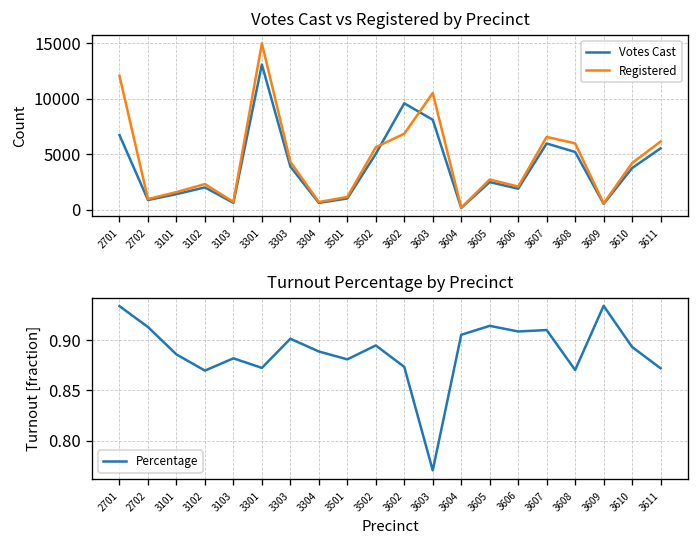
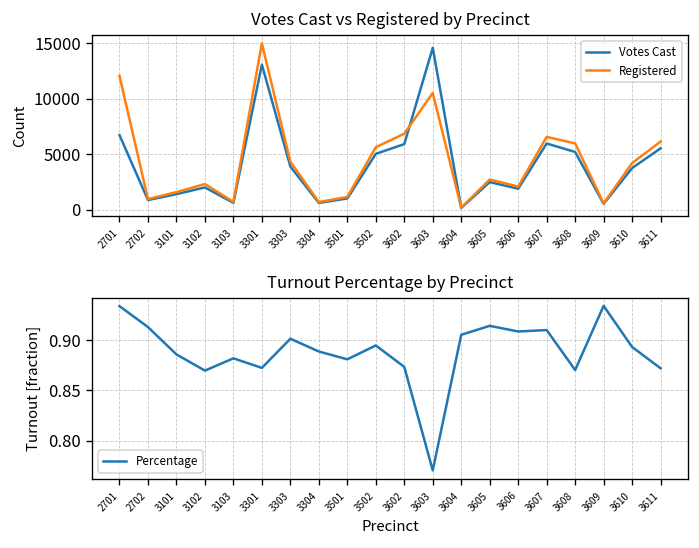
Votes Cast vs Registered by Precinct, Votes Cast, 3602: 10000 -> 6000
Votes Cast vs Registered by Precinct, Votes Cast, 3603: 8000 -> 15000
